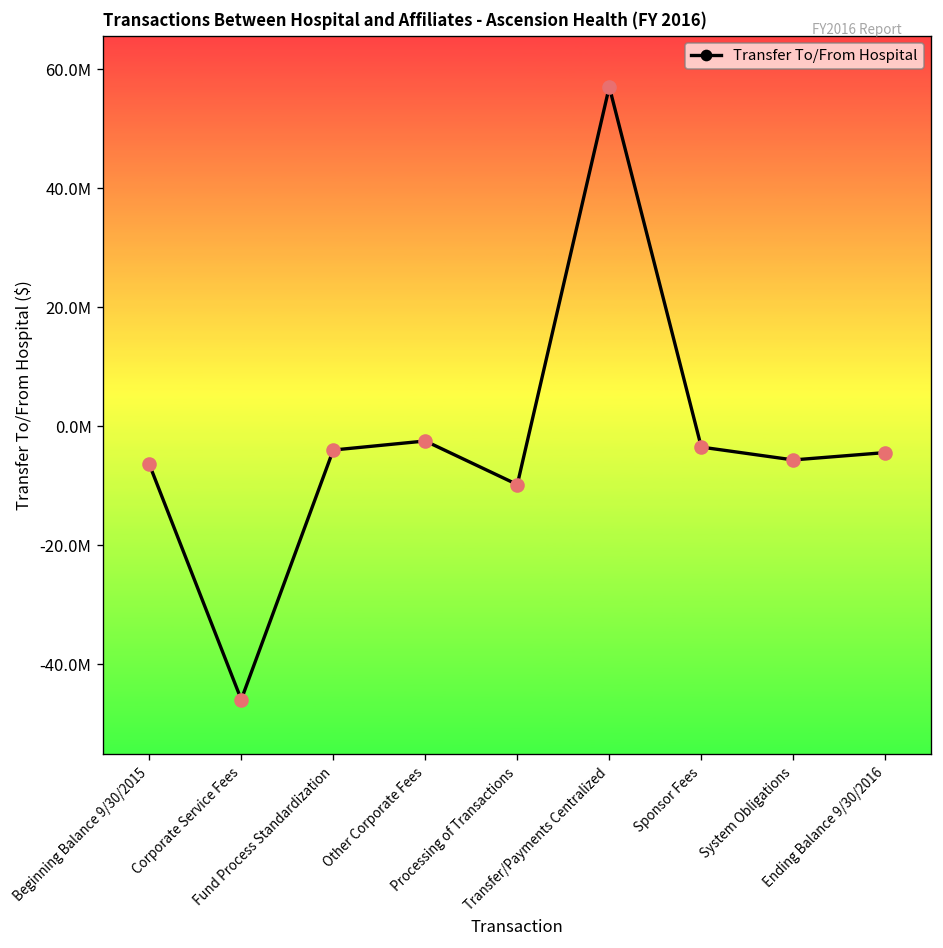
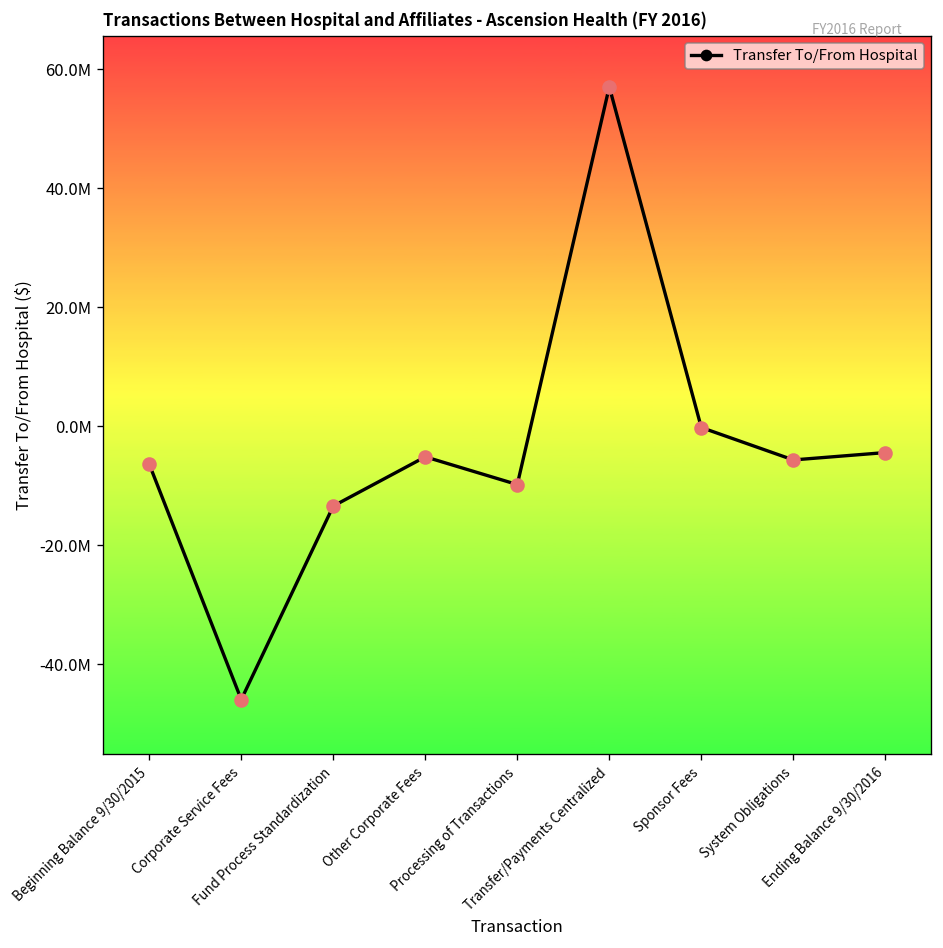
Fund Process Standardization: -4000000 -> -13000000
Other Corporate Fees: -2000000 -> -5000000
Sponsor Fees: -3000000 -> 0
